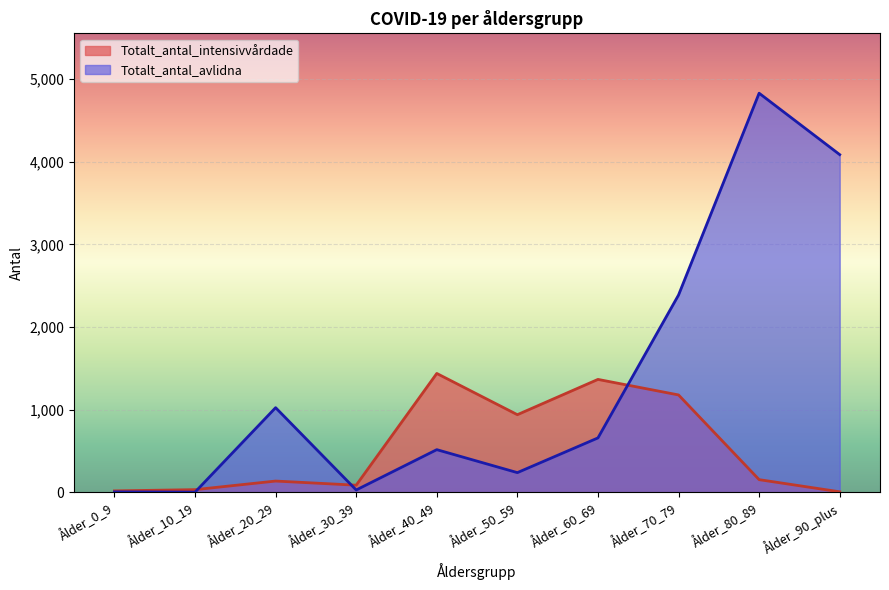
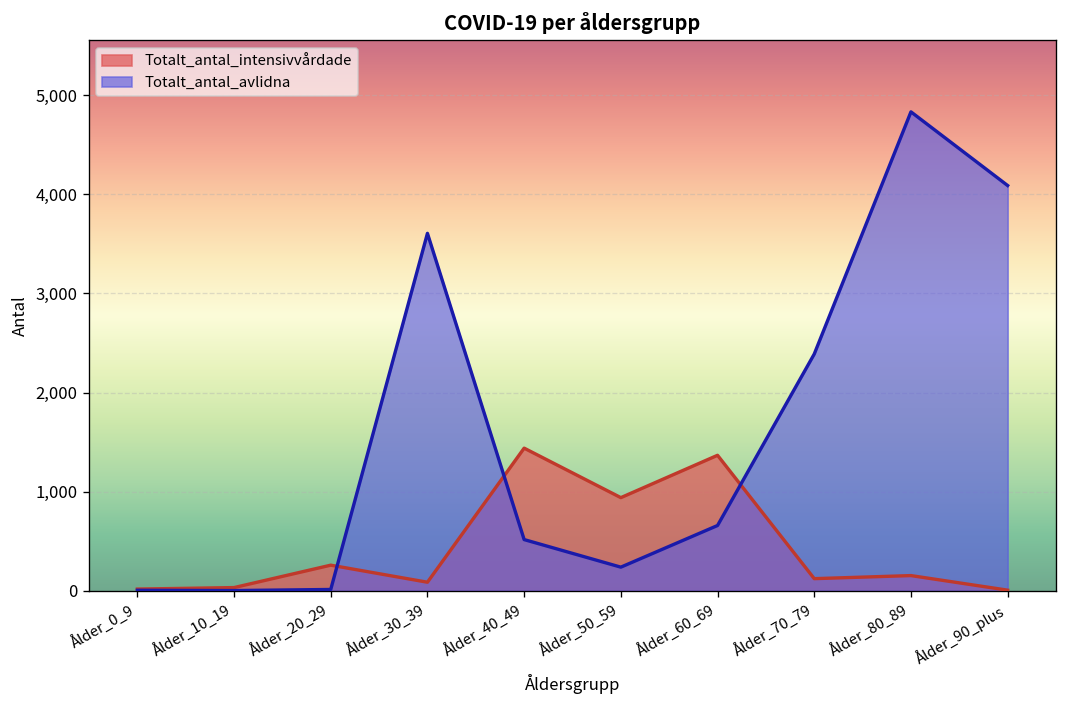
Totalt_antal_intensivvårdade, Ålder_20_29: 100 -> 300
Totalt_antal_avlidna, Ålder_20_29: 1,000 -> 0
Totalt_antal_avlidna, Ålder_30_39: 0 -> 3,600
Totalt_antal_intensivvårdade, Ålder_70_79: 1,200 -> 100
